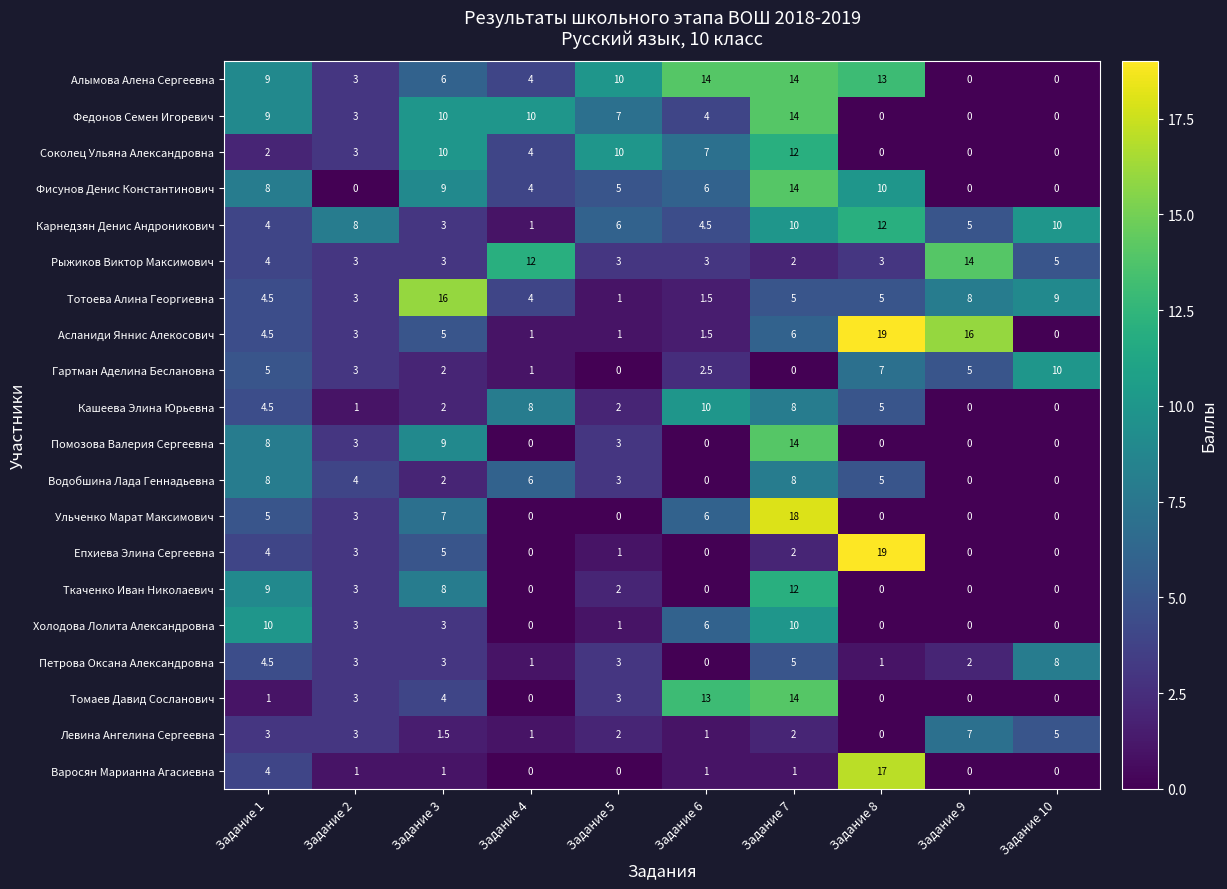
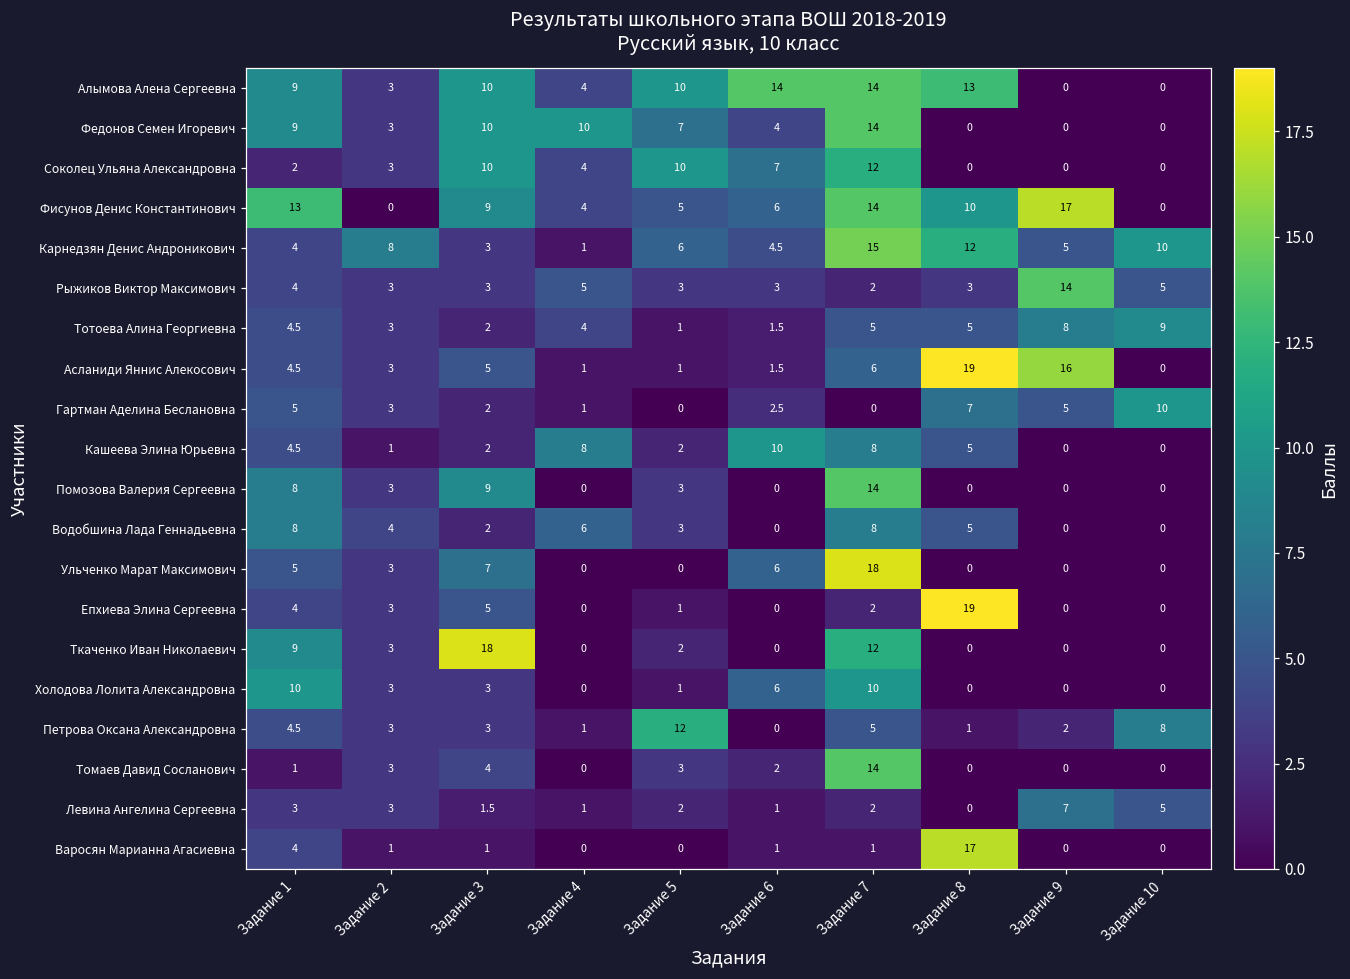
Алымова Алена Сергеевна, Задание 3: 6 -> 10
Фисунов Денис Константинович, Задание 1: 8 -> 13
Фисунов Денис Константинович, Задание 9: 0 -> 17
Карнедзян Денис Андроникович, Задание 7: 10 -> 15
Рыжиков Виктор Максимович, Задание 4: 12 -> 5
Тотоева Алина Георгиевна, Задание 3: 16 -> 2
Ткаченко Иван Николаевич, Задание 3: 8 -> 18
Петрова Оксана Александровна, Задание 5: 3 -> 12
Томаев Давид Сосланович, Задание 6: 13 -> 2
